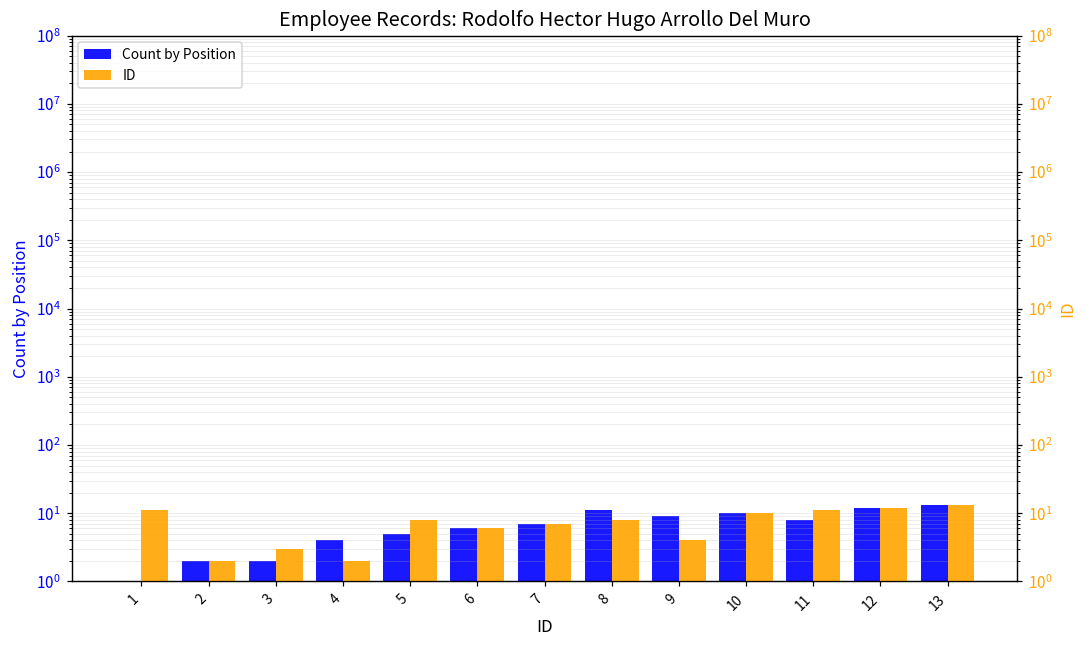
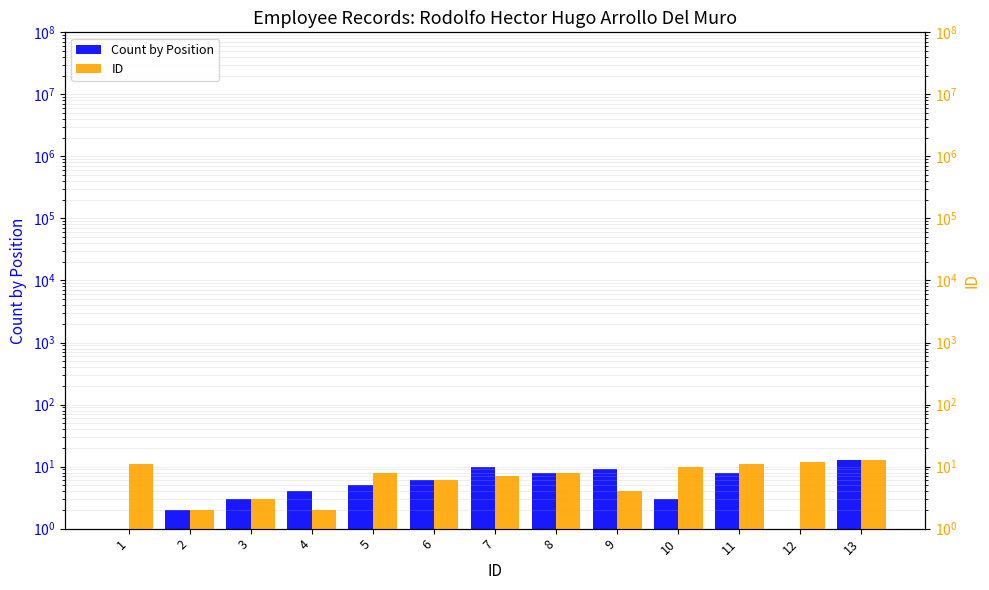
Count by Position, 3: 2 -> 3
Count by Position, 7: 7 -> 10
Count by Position, 8: 11 -> 8
Count by Position, 10: 10 -> 3
Count by Position, 12: 12 -> 1
